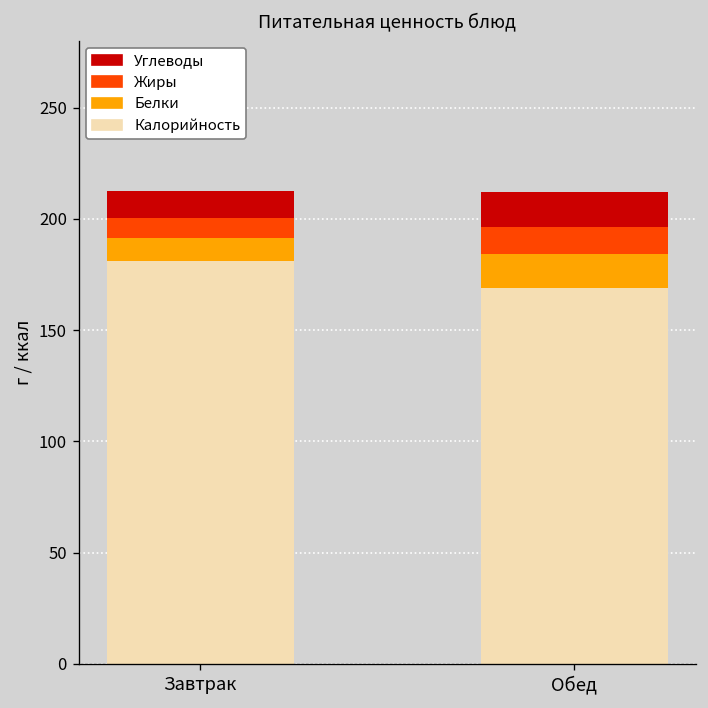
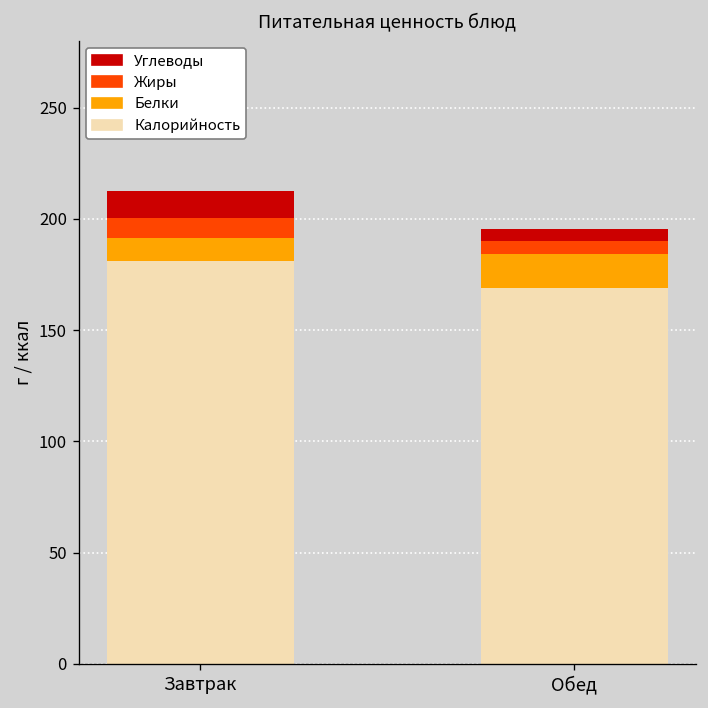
Жиры, Обед: 12 -> 6
Углеводы, Обед: 16 -> 6
